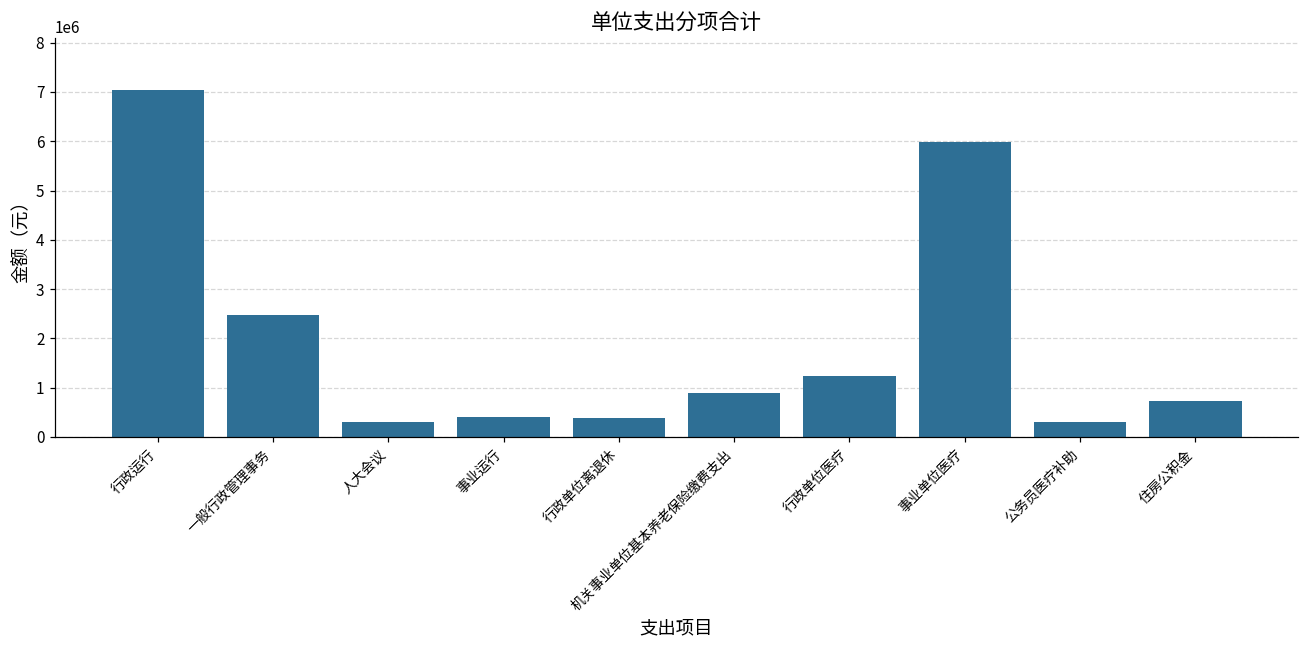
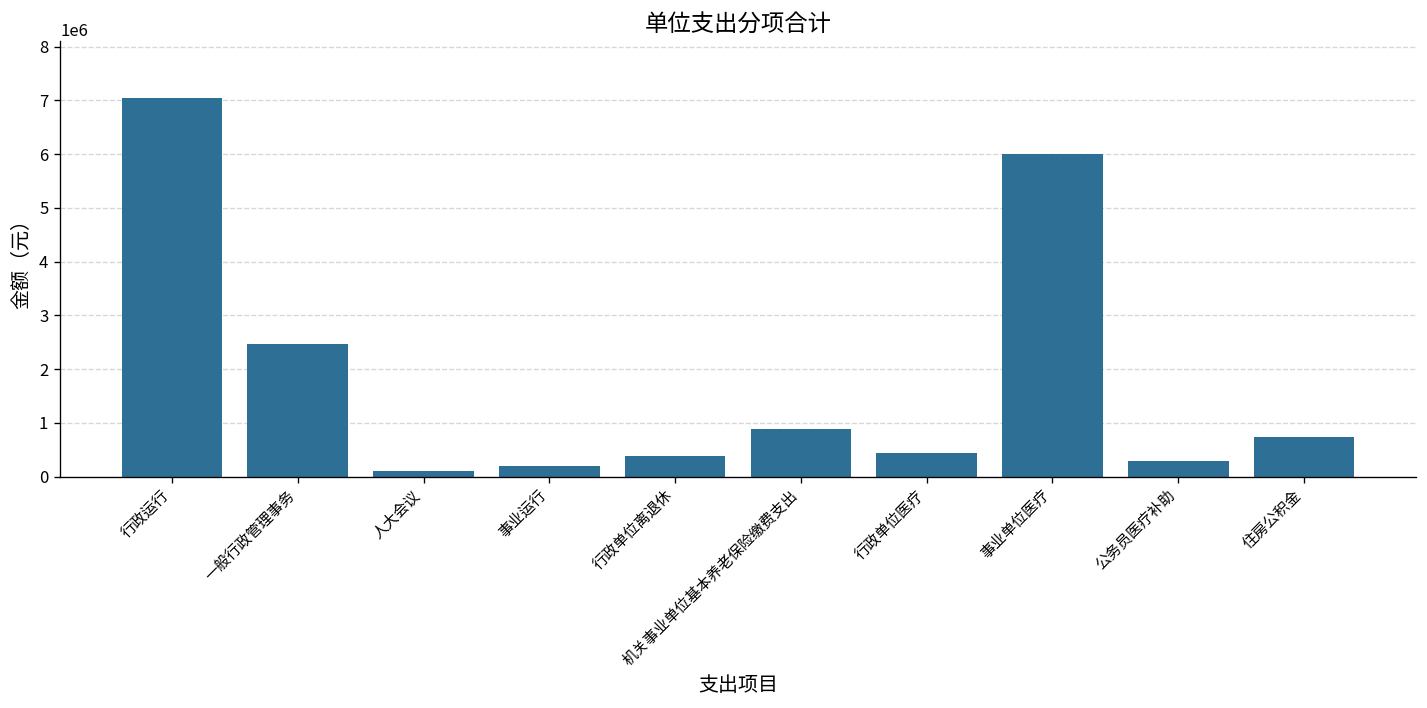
人大会议: 300000 -> 100000
事业运行: 400000 -> 200000
行政单位医疗: 1200000 -> 400000
